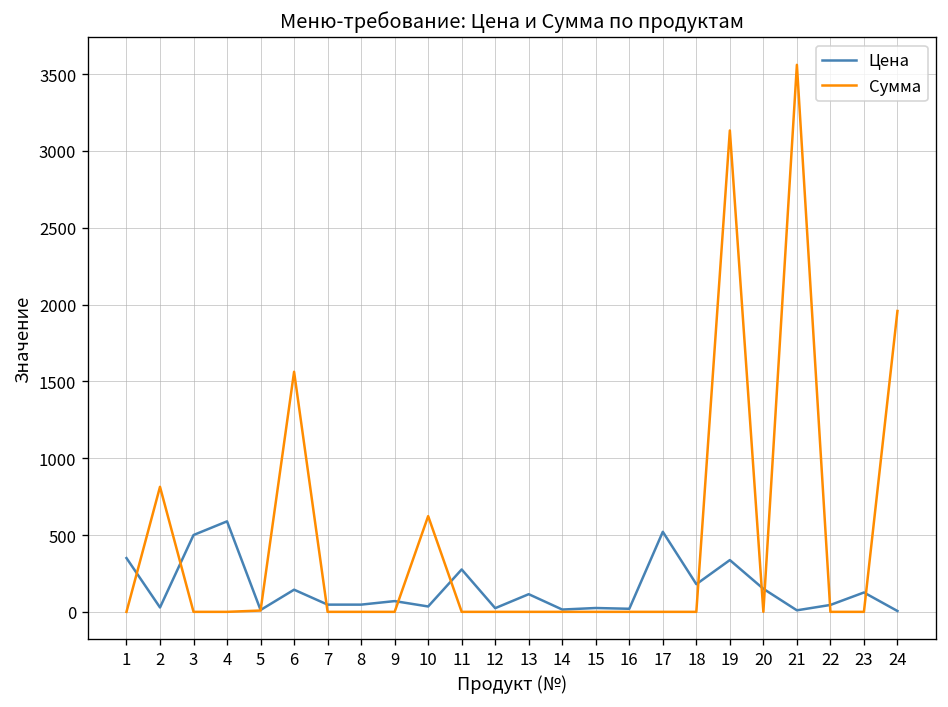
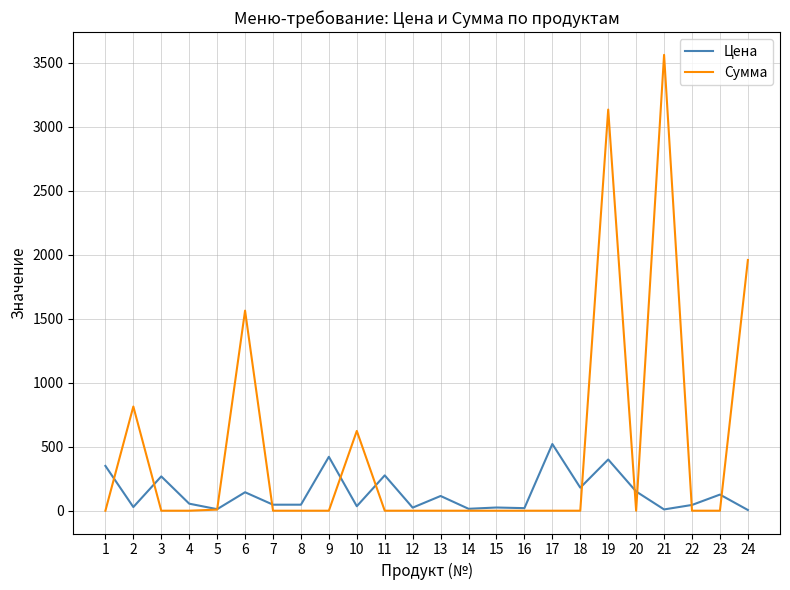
Цена, 3: 500 -> 270
Цена, 4: 590 -> 60
Цена, 9: 70 -> 420
Цена, 19: 340 -> 400
